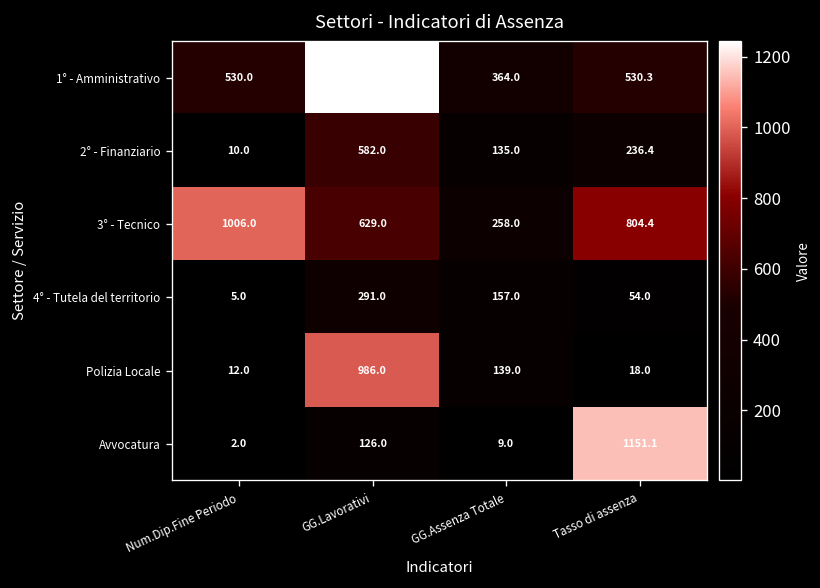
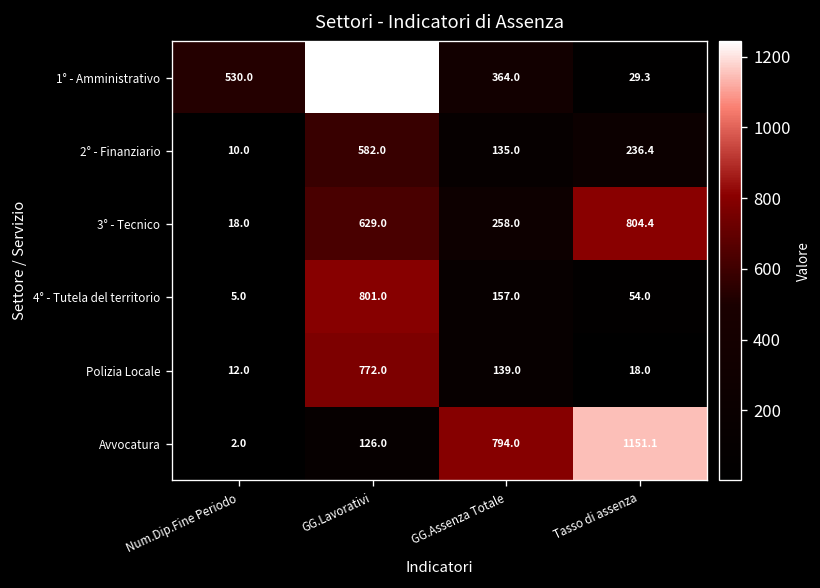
1° - Amministrativo, Tasso di assenza: 530.3 -> 29.3
3° - Tecnico, Num.Dip.Fine Periodo: 1006.0 -> 18.0
4° - Tutela del territorio, GG.Lavorativi: 291.0 -> 801.0
Polizia Locale, GG.Lavorativi: 986.0 -> 772.0
Avvocatura, GG.Assenza Totale: 9.0 -> 794.0
